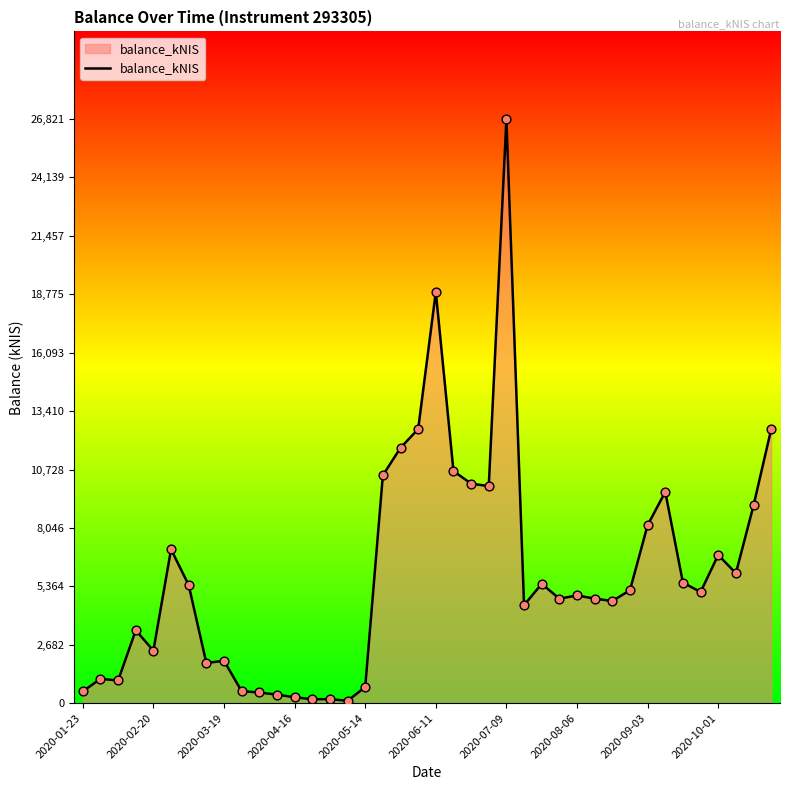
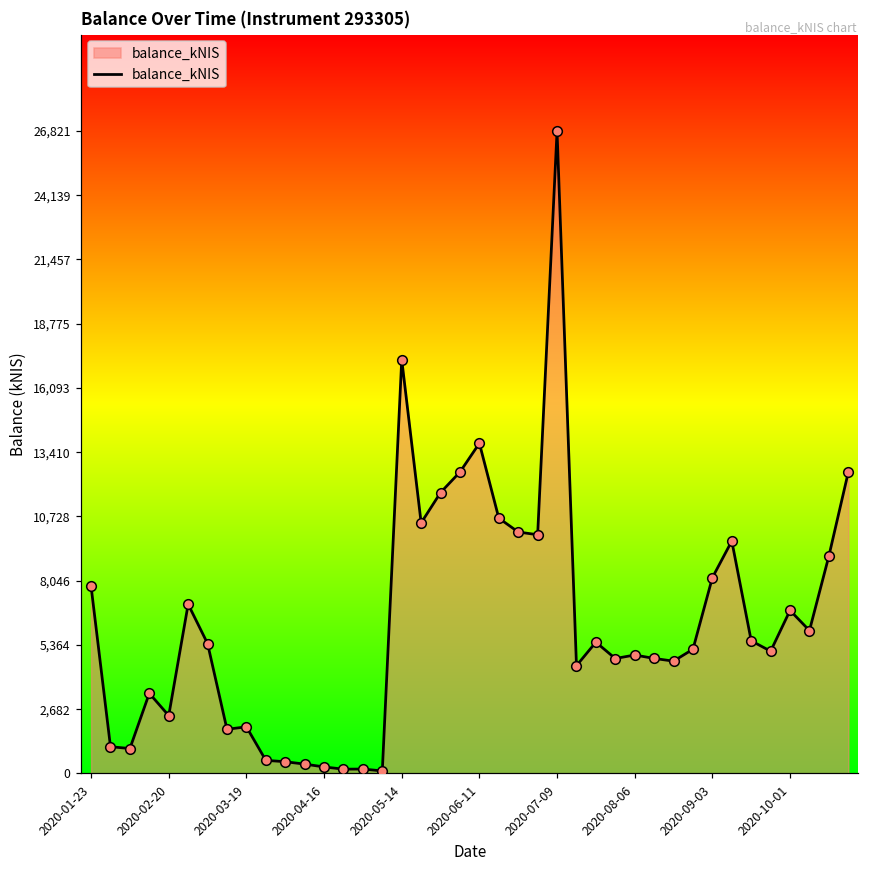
2020-01-23: 500 -> 7,800
2020-05-14: 700 -> 17,300
2020-06-11: 18,900 -> 13,800
